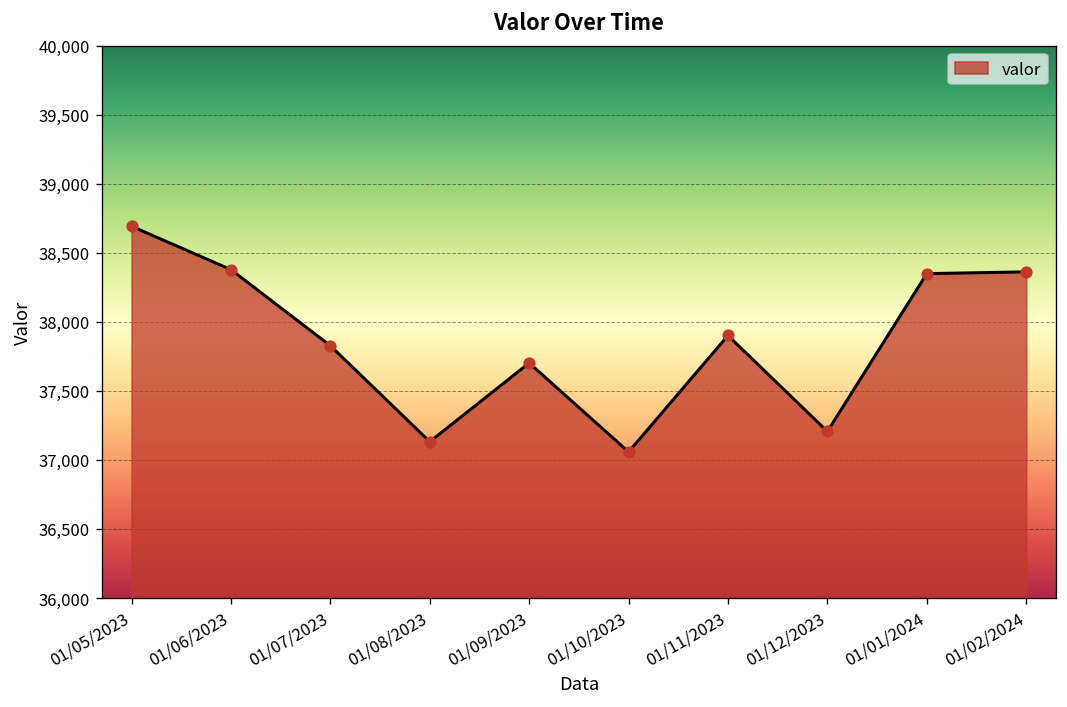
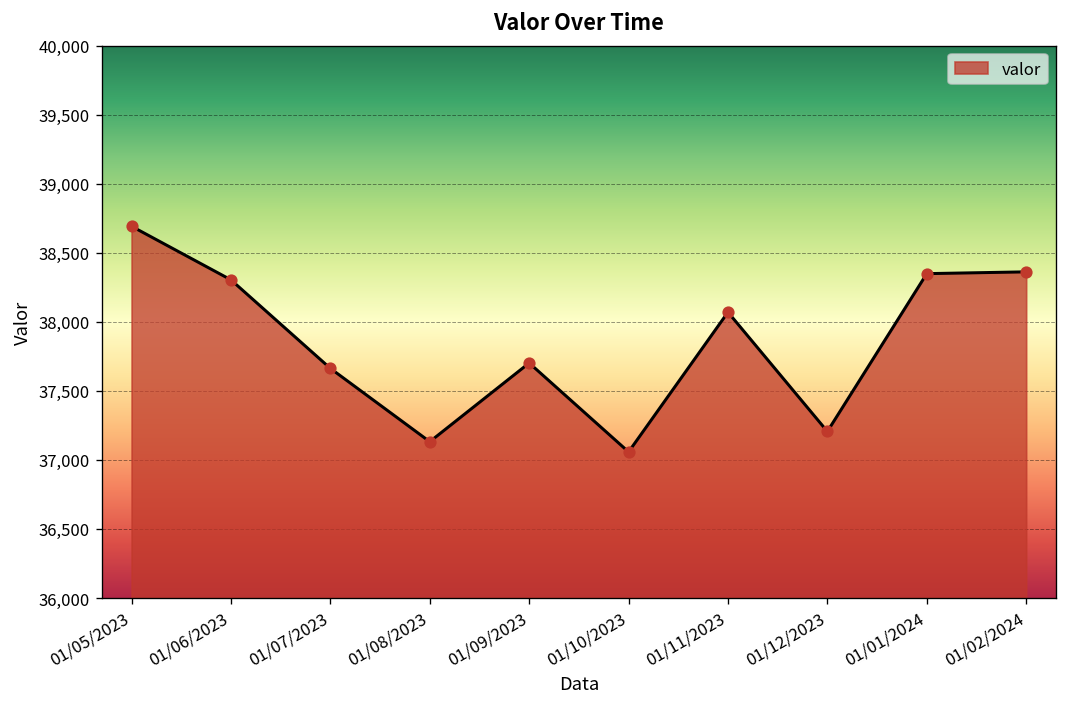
01/06/2023: 38,380 -> 38,300
01/07/2023: 37,830 -> 37,660
01/11/2023: 37,900 -> 38,070
